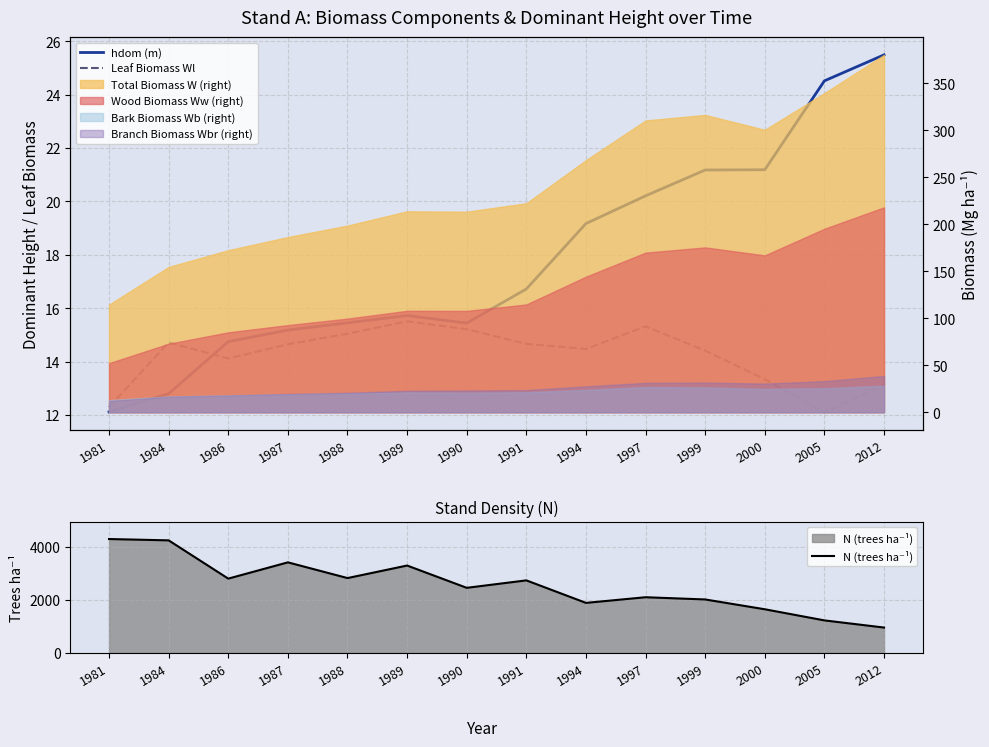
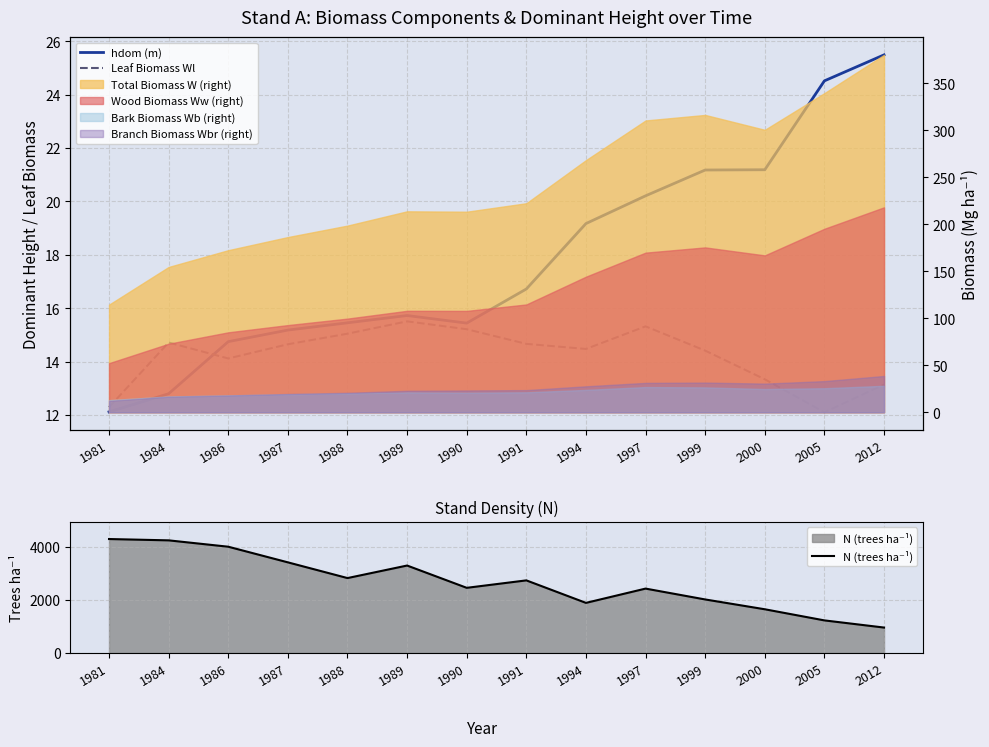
Stand Density (N), 1986: 2800 -> 4000
Stand Density (N), 1997: 2100 -> 2400
